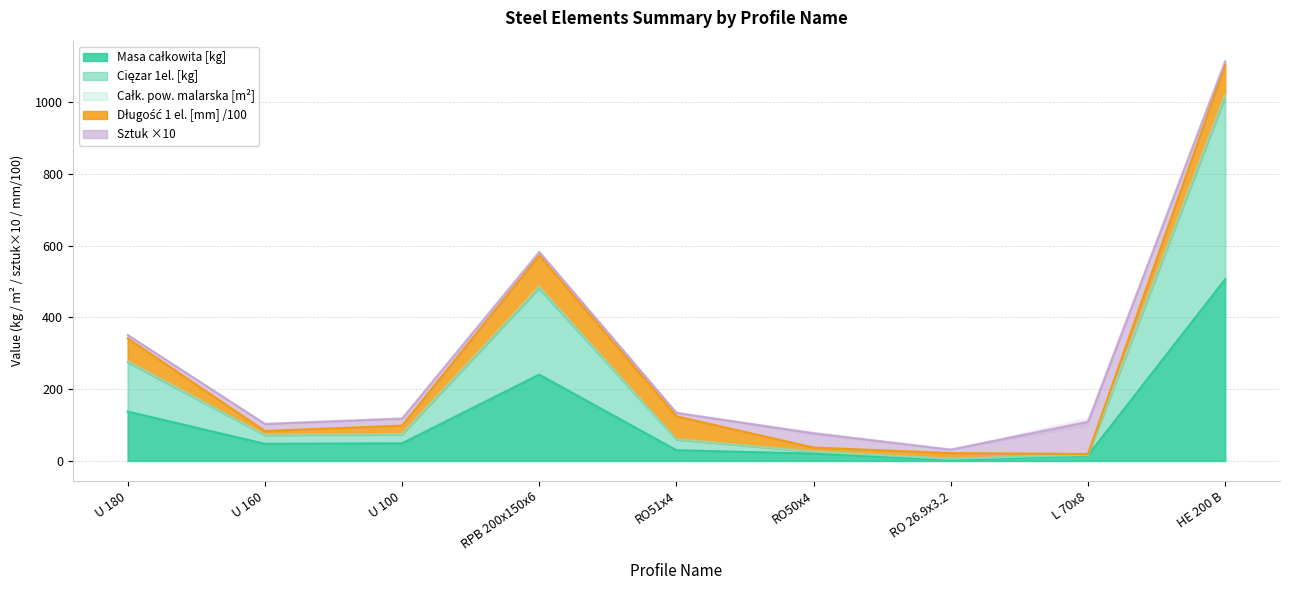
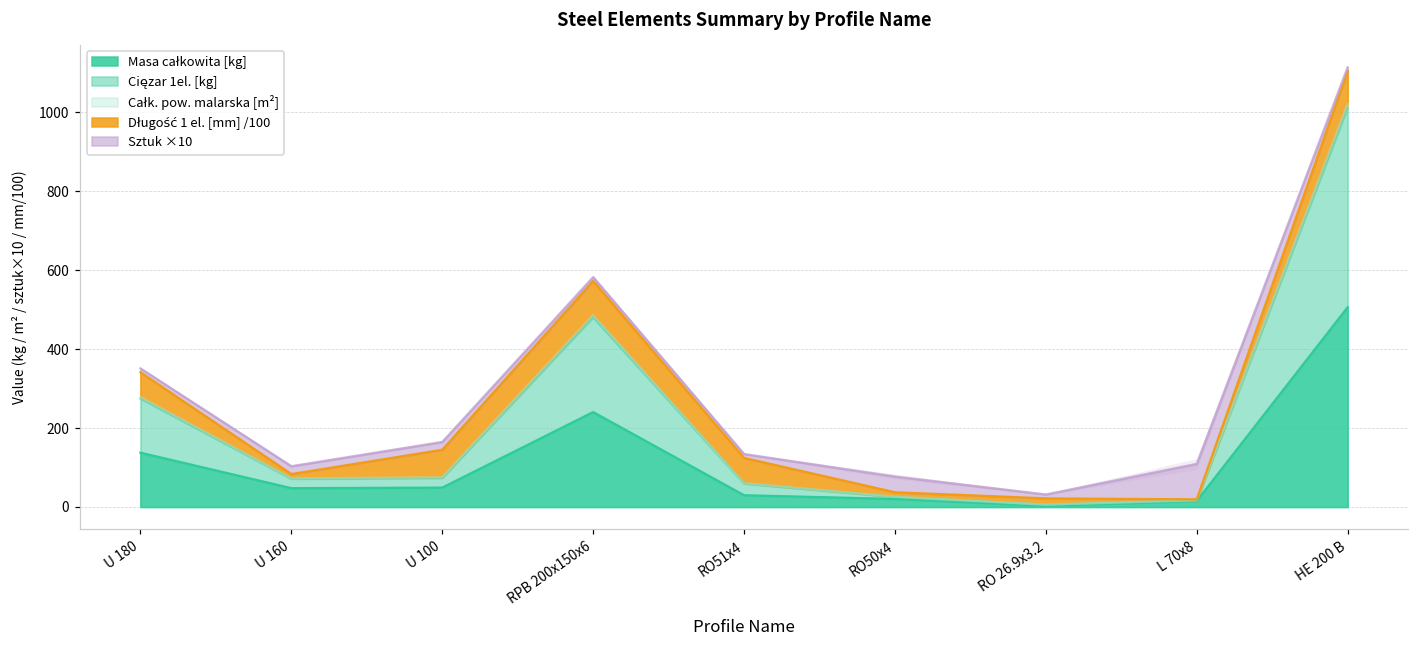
Długość 1 el. [mm] /100, U 100: 20 -> 70
